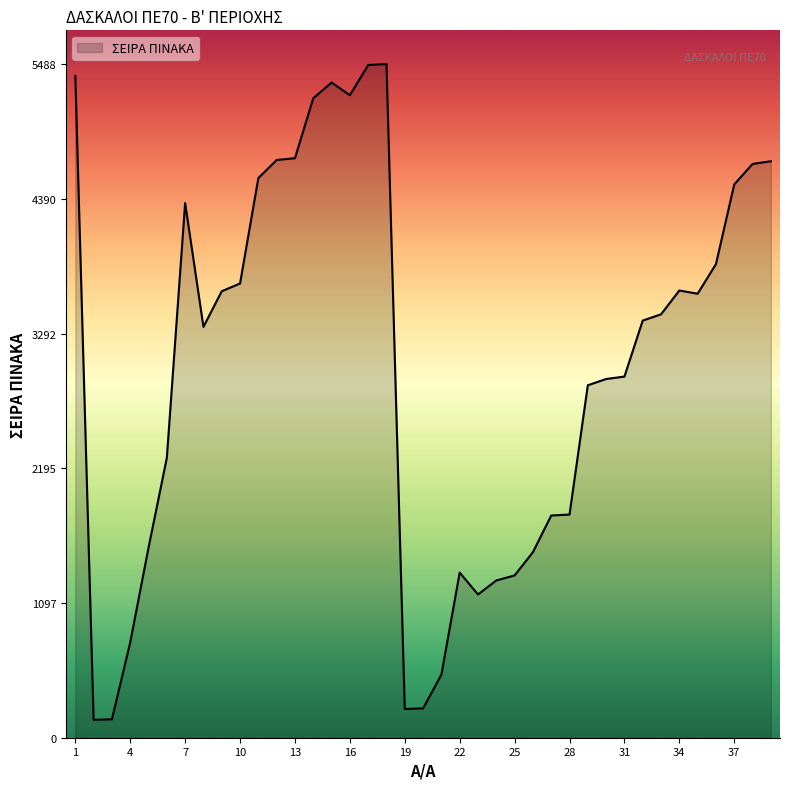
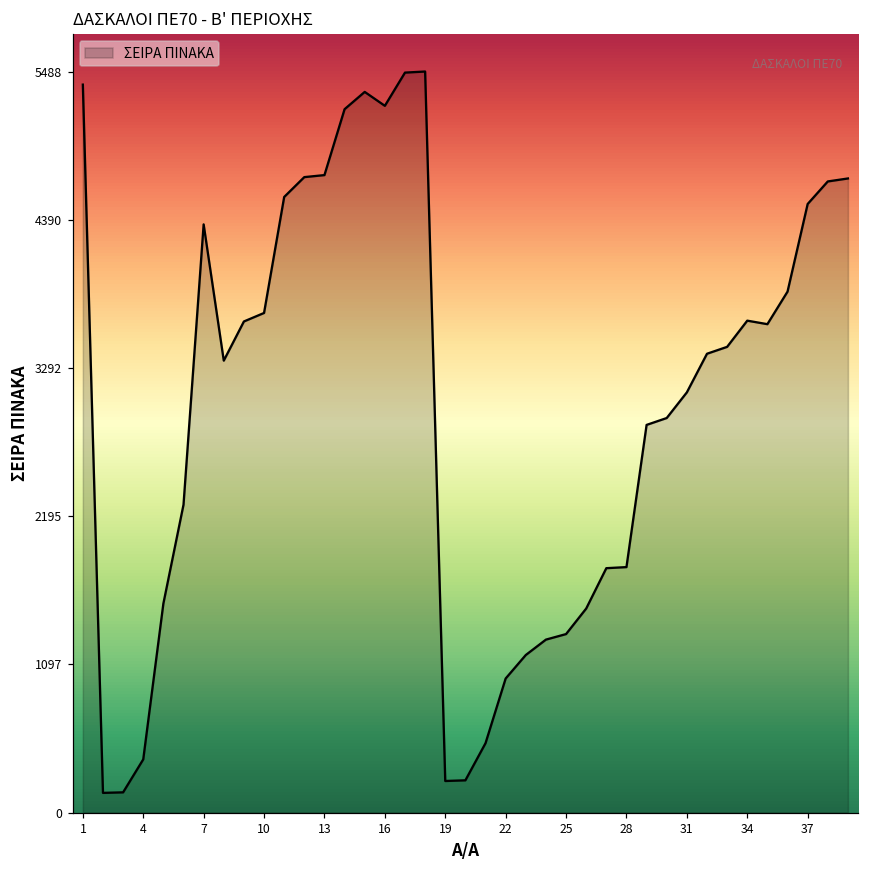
4: 780 -> 390
22: 1350 -> 990
31: 2940 -> 3110
